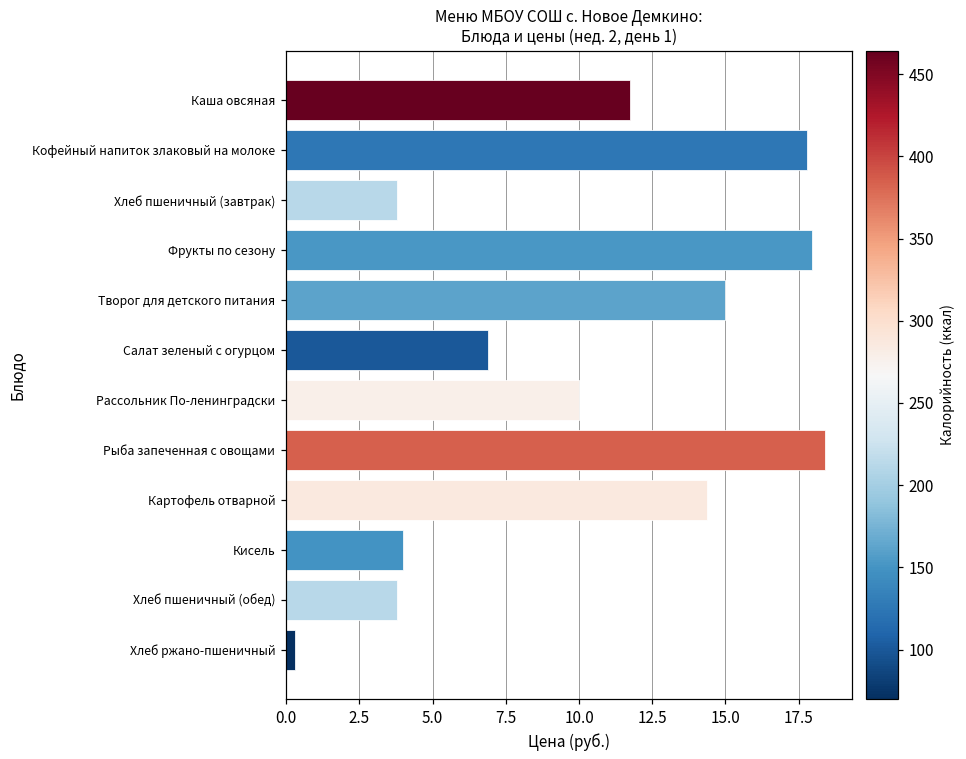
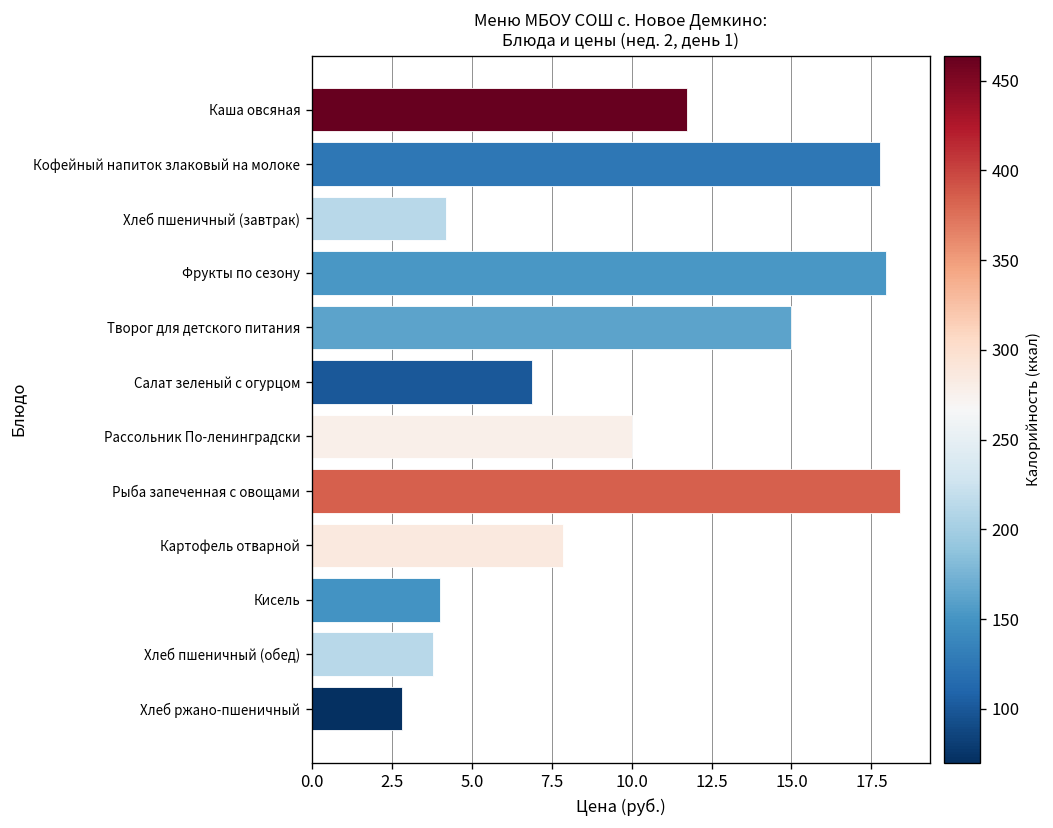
Хлеб пшеничный (завтрак): 3.8 -> 4.2
Картофель отварной: 14.4 -> 7.9
Хлеб ржано-пшеничный: 0.3 -> 2.8
